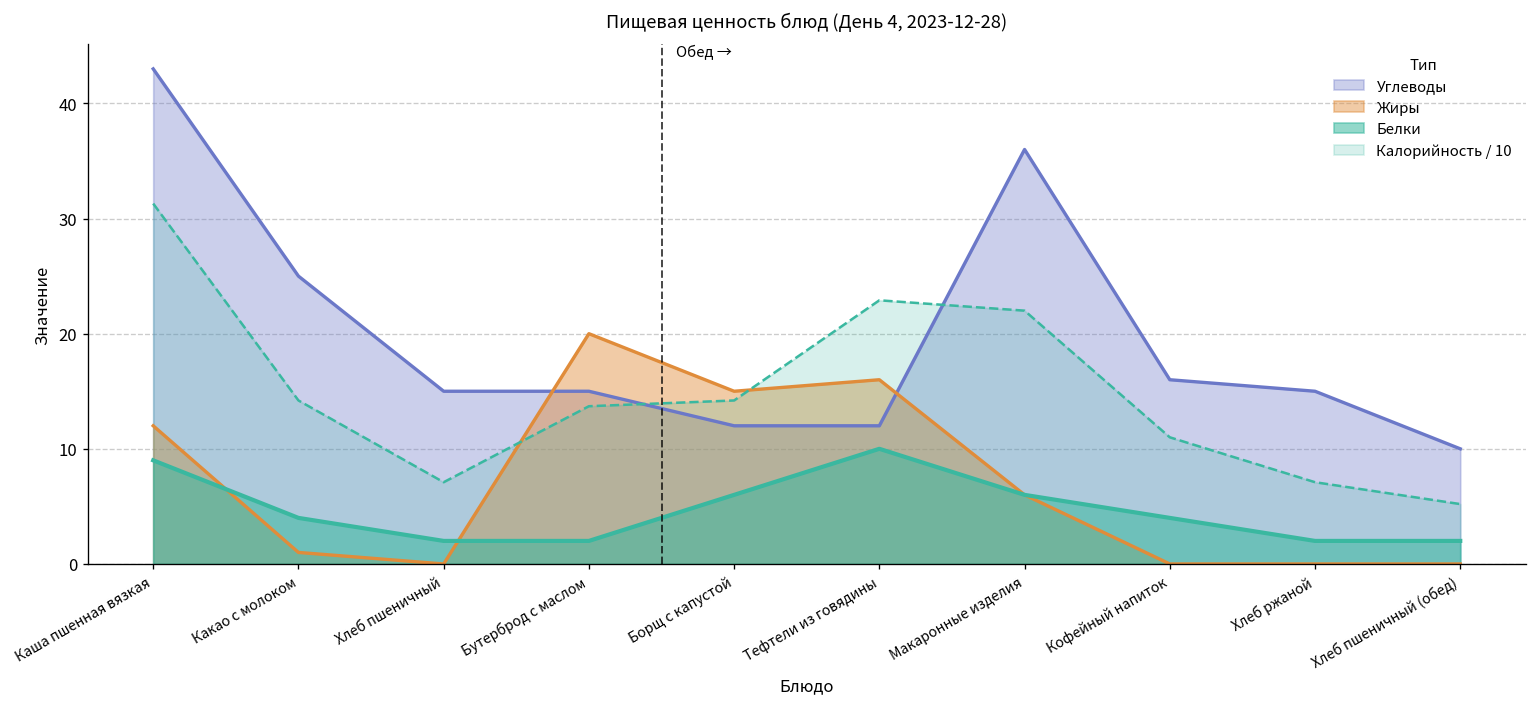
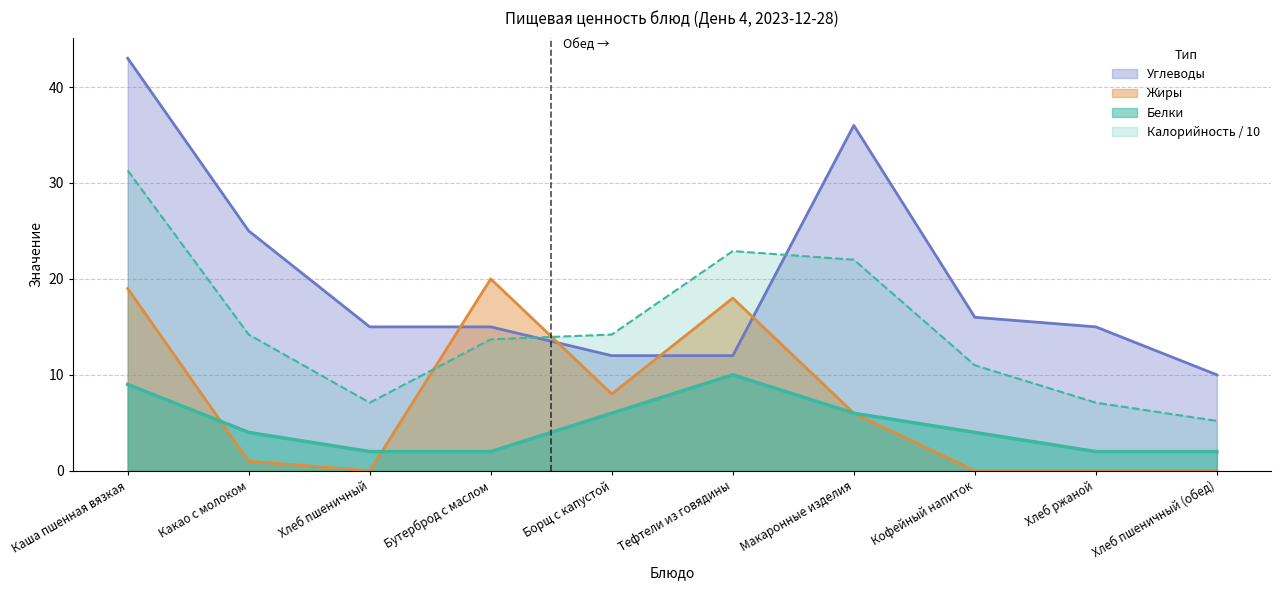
Жиры, Каша пшенная вязкая: 12 -> 19
Жиры, Борщ с капустой: 15 -> 8
Жиры, Тефтели из говядины: 16 -> 18
